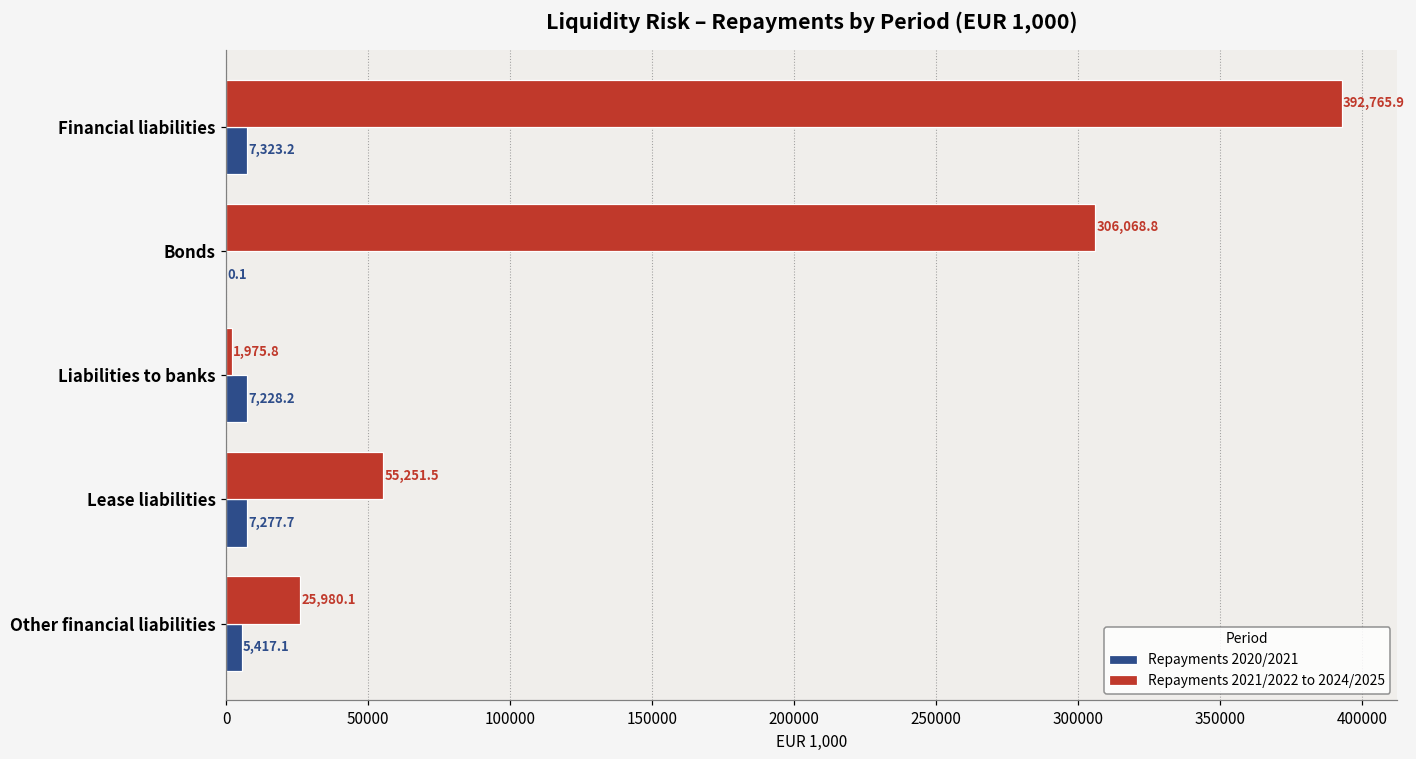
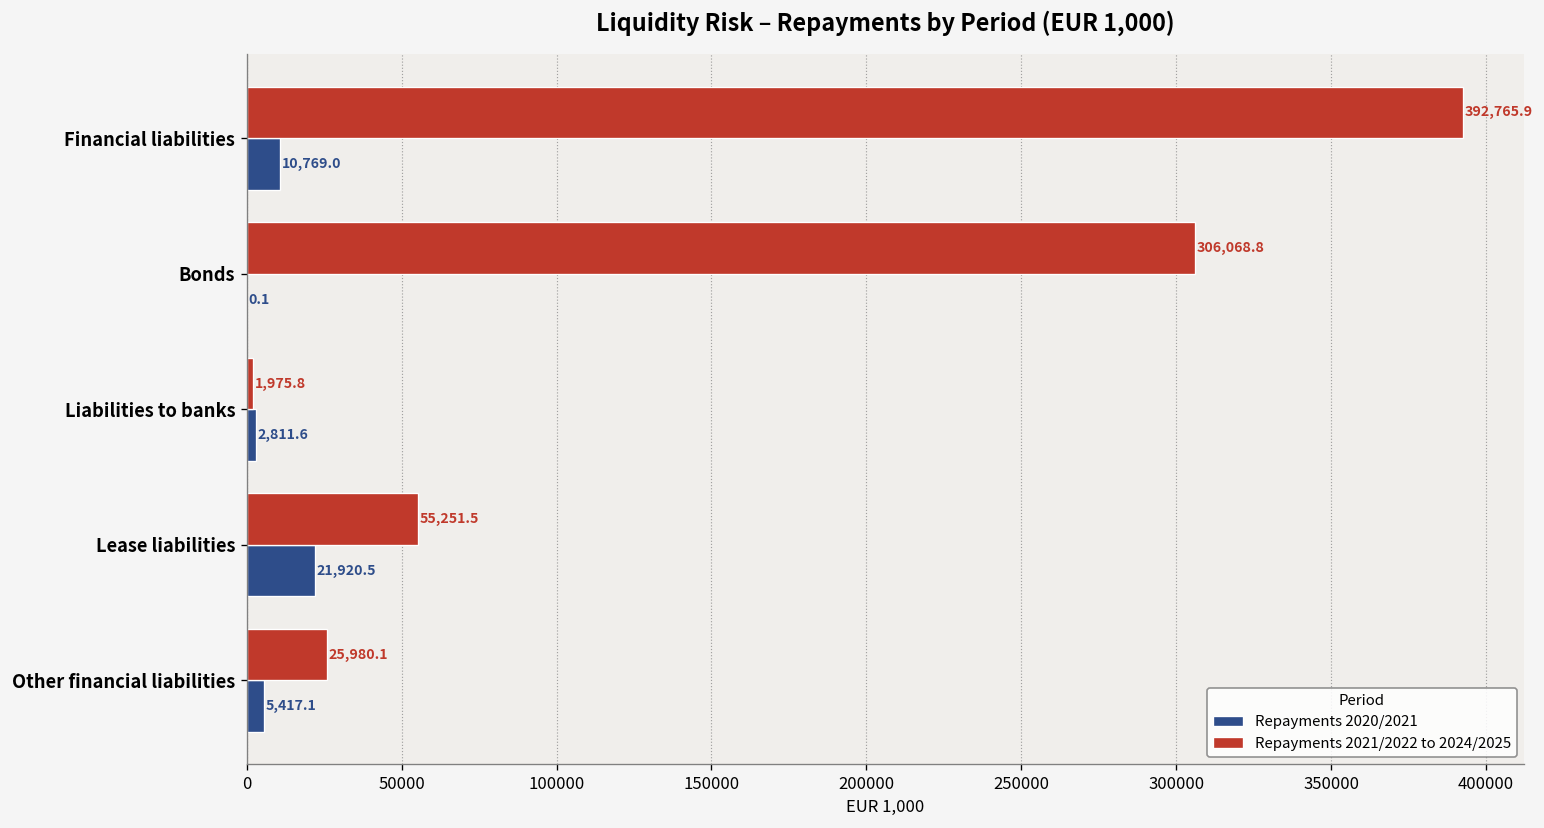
Repayments 2020/2021, Financial liabilities: 7,323.2 -> 10,769.0
Repayments 2020/2021, Liabilities to banks: 7,228.2 -> 2,811.6
Repayments 2020/2021, Lease liabilities: 7,277.7 -> 21,920.5
